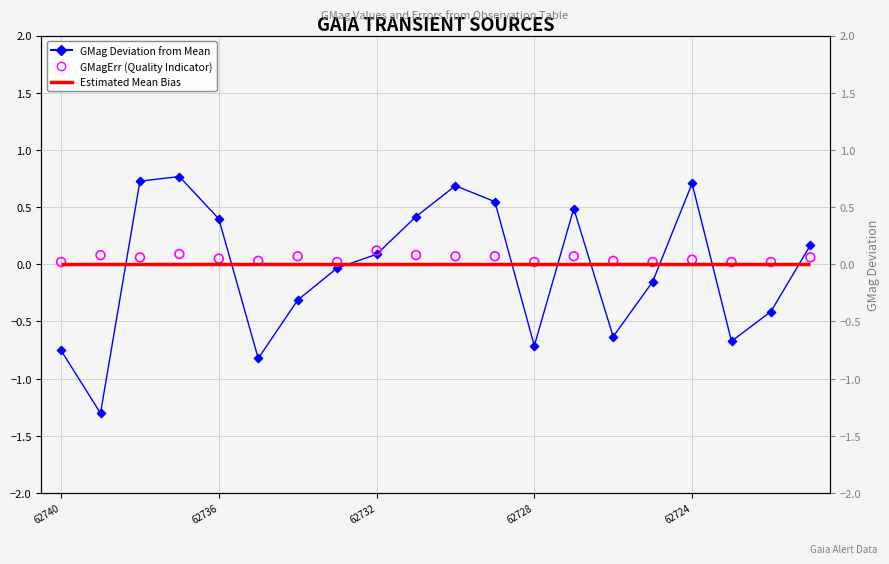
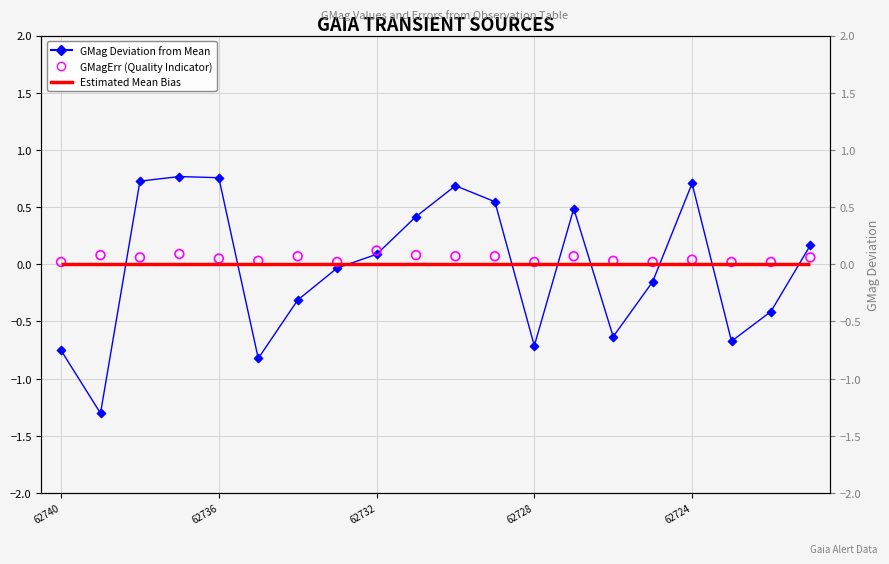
GMag Deviation from Mean, 62736: 0.40 -> 0.76
